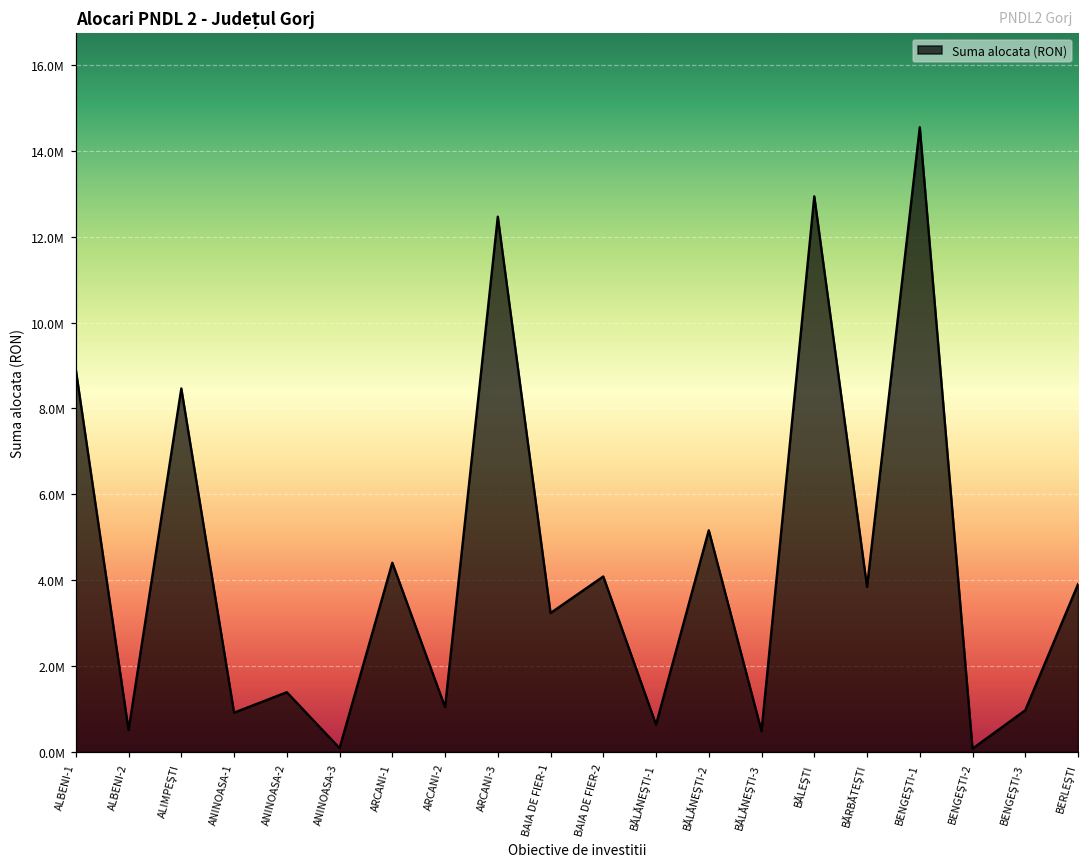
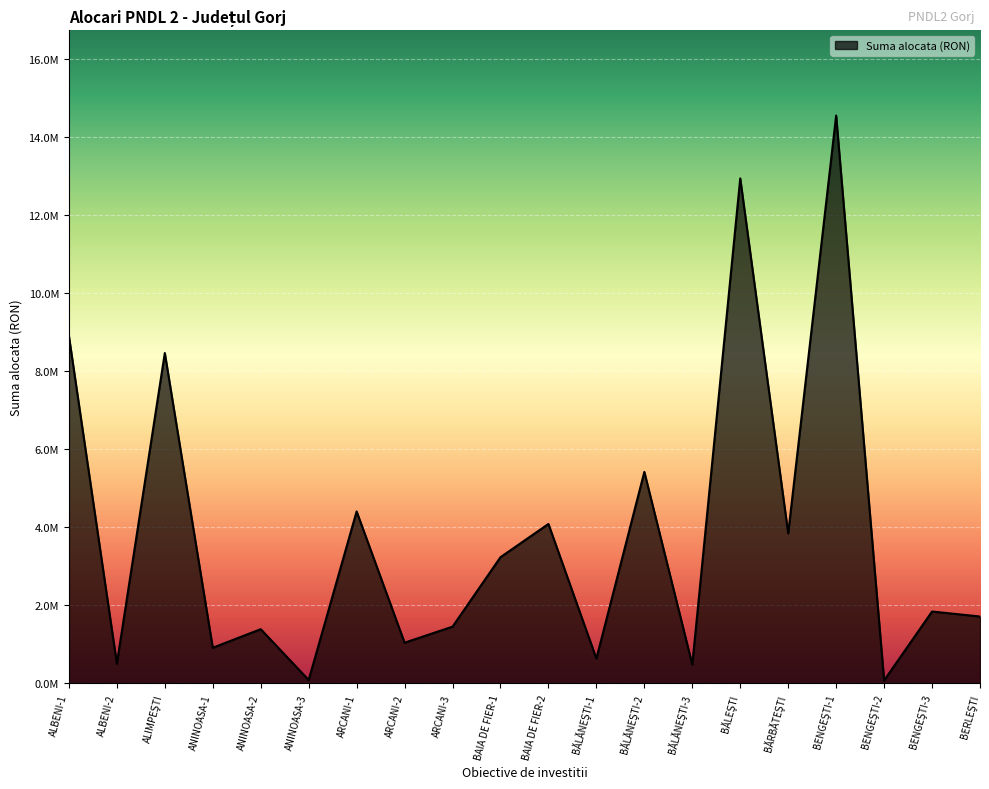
ARCANI-3: 12500000 -> 1500000
BĂLĂNEŞTI-2: 5200000 -> 5400000
BENGEŞTI-3: 1000000 -> 1800000
BERLEŞTI: 3900000 -> 1700000
